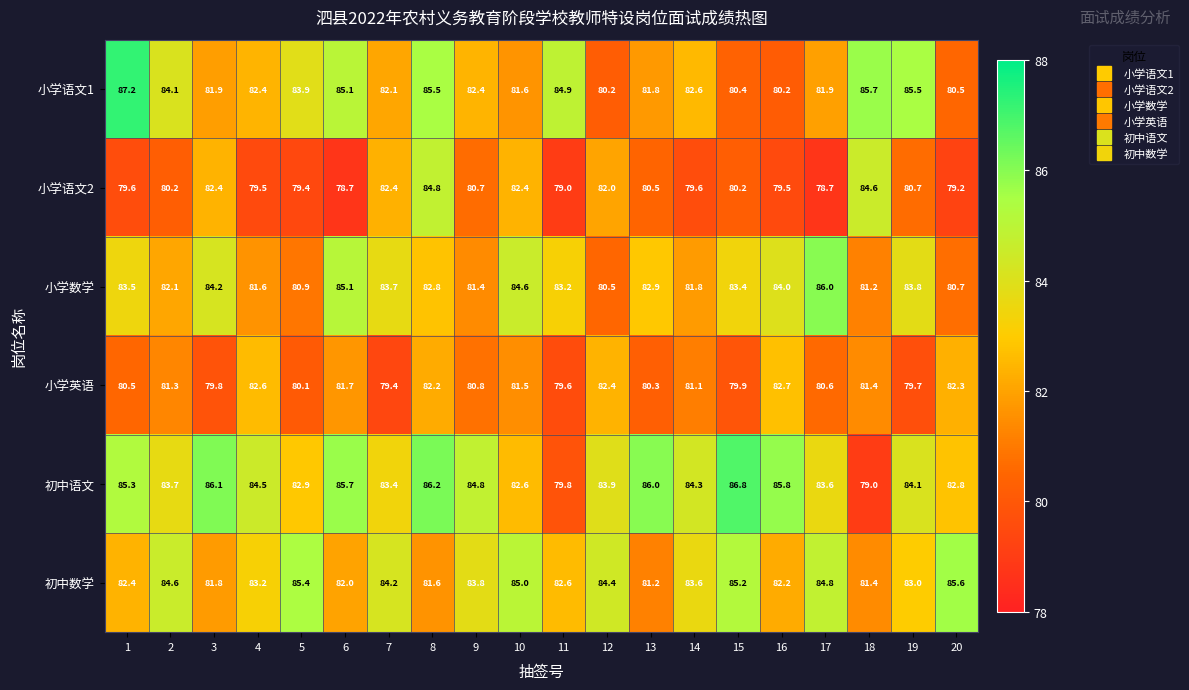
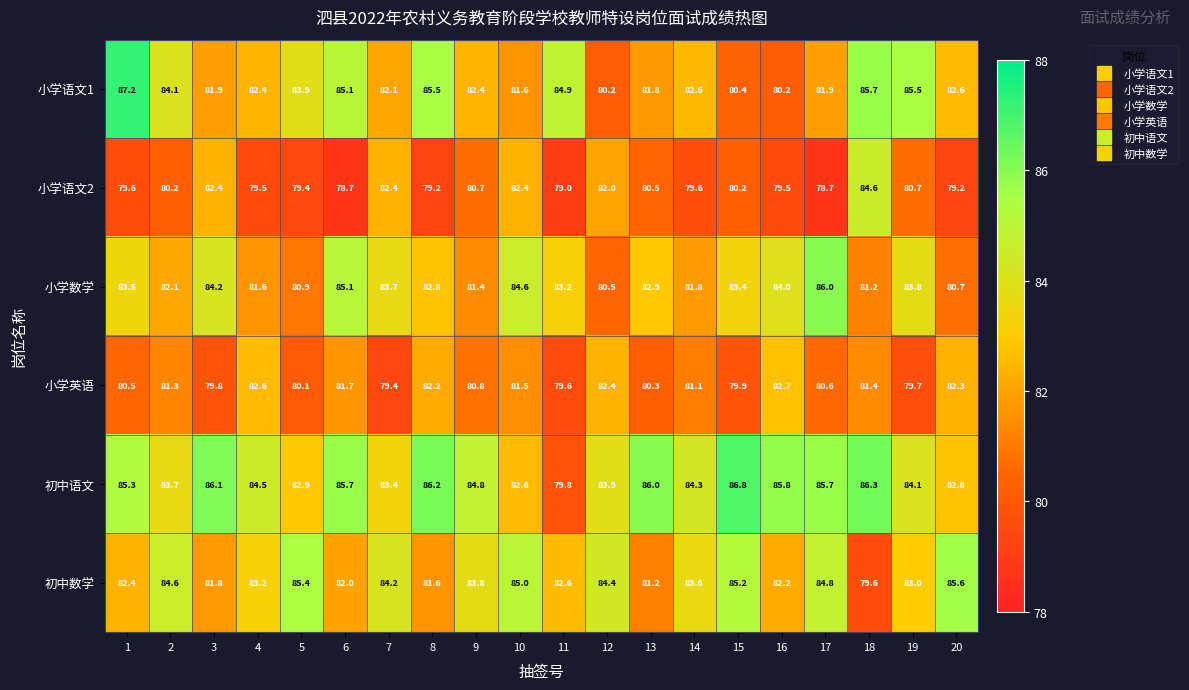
小学语文1, 20: 80.5 -> 82.6
小学语文2, 8: 84.8 -> 79.2
初中语文, 17: 83.6 -> 85.7
初中语文, 18: 79.0 -> 86.3
初中数学, 18: 81.4 -> 79.6
